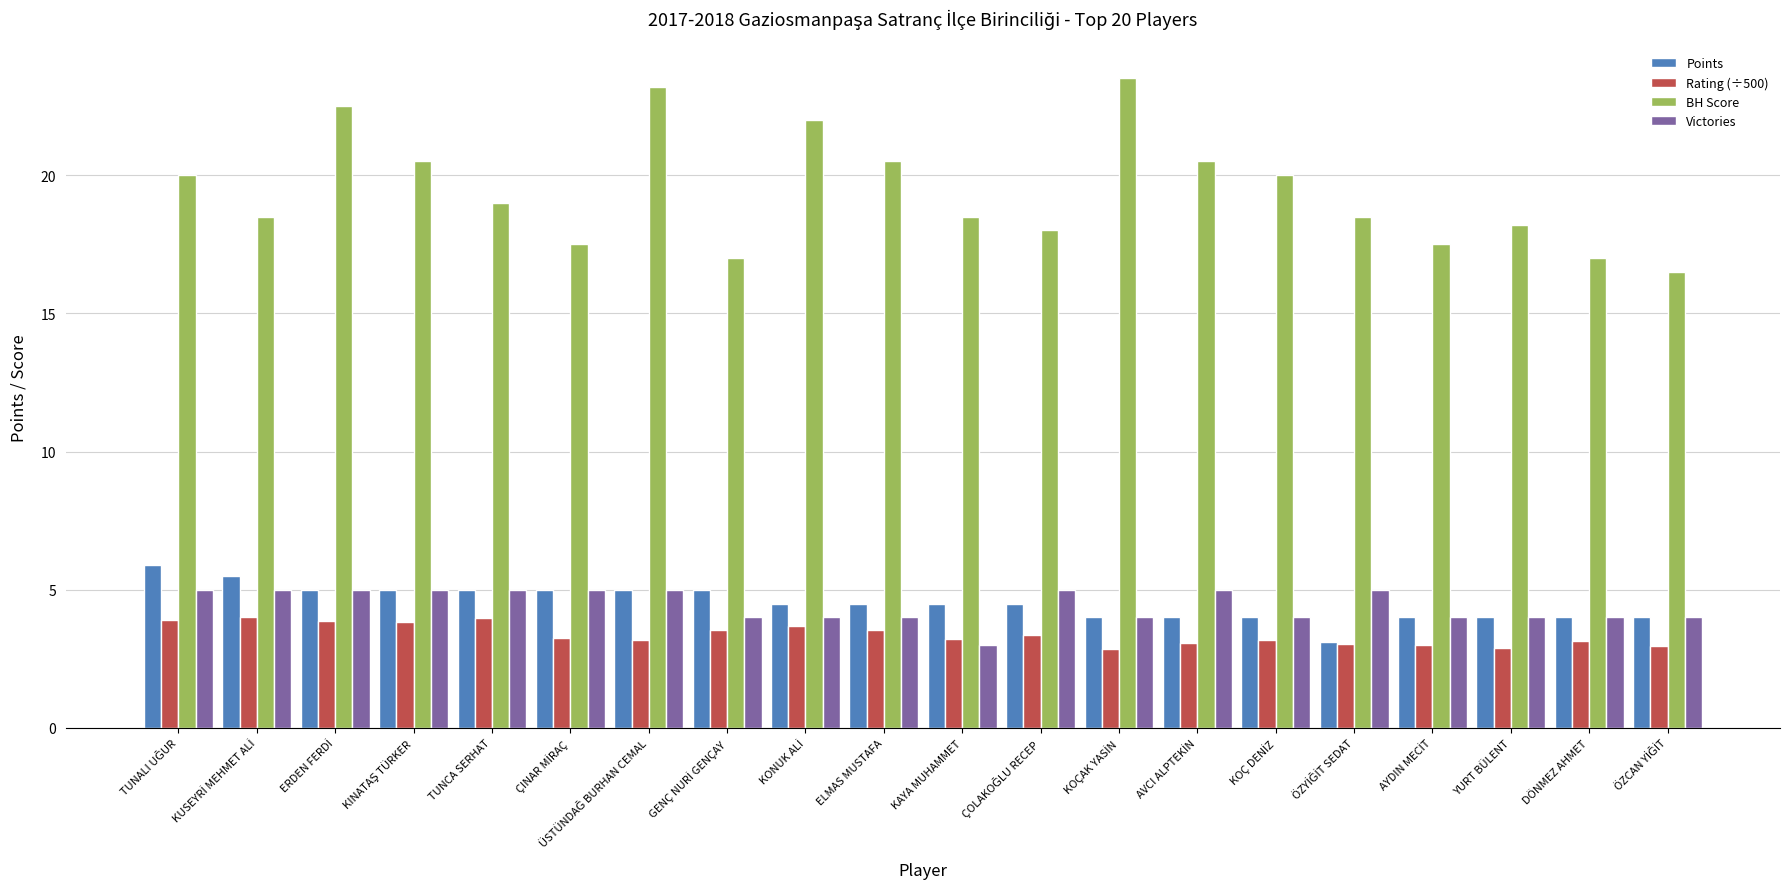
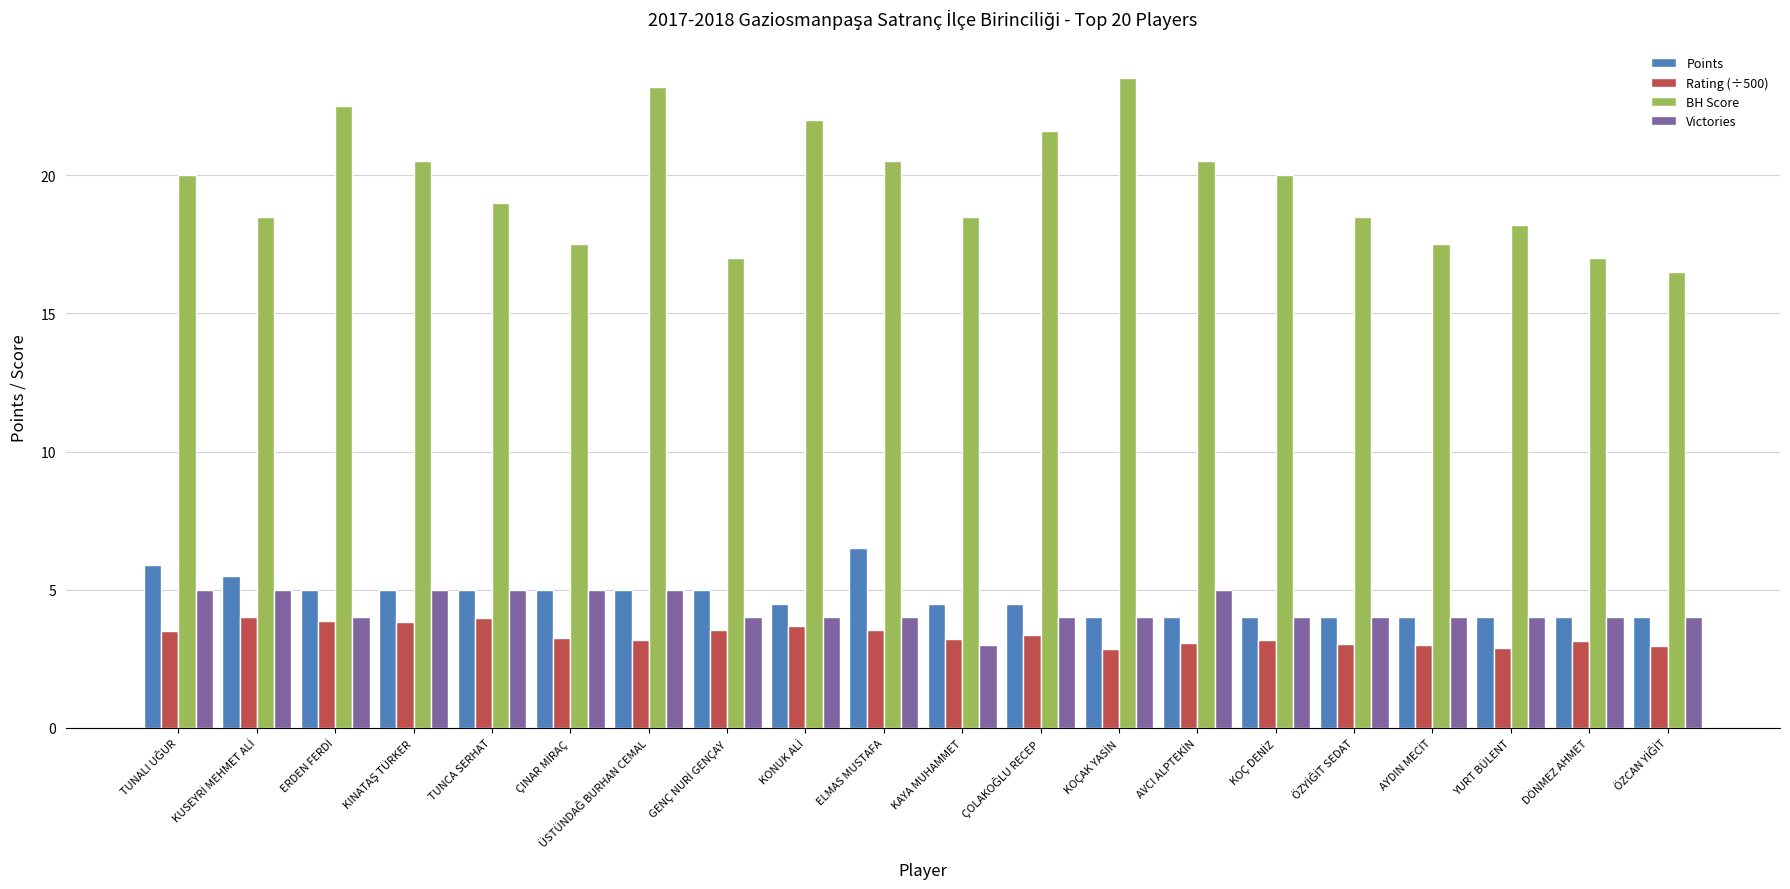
Rating (÷500), TUNALI UĞUR: 3.9 -> 3.5
Victories, ERDEN FERDİ: 5 -> 4
Points, ELMAS MUSTAFA: 4.5 -> 6.5
BH Score, ÇOLAKOĞLU RECEP: 18.0 -> 21.6
Victories, ÇOLAKOĞLU RECEP: 5 -> 4
Points, ÖZYİĞİT SEDAT: 3.1 -> 4.0
Victories, ÖZYİĞİT SEDAT: 5 -> 4
